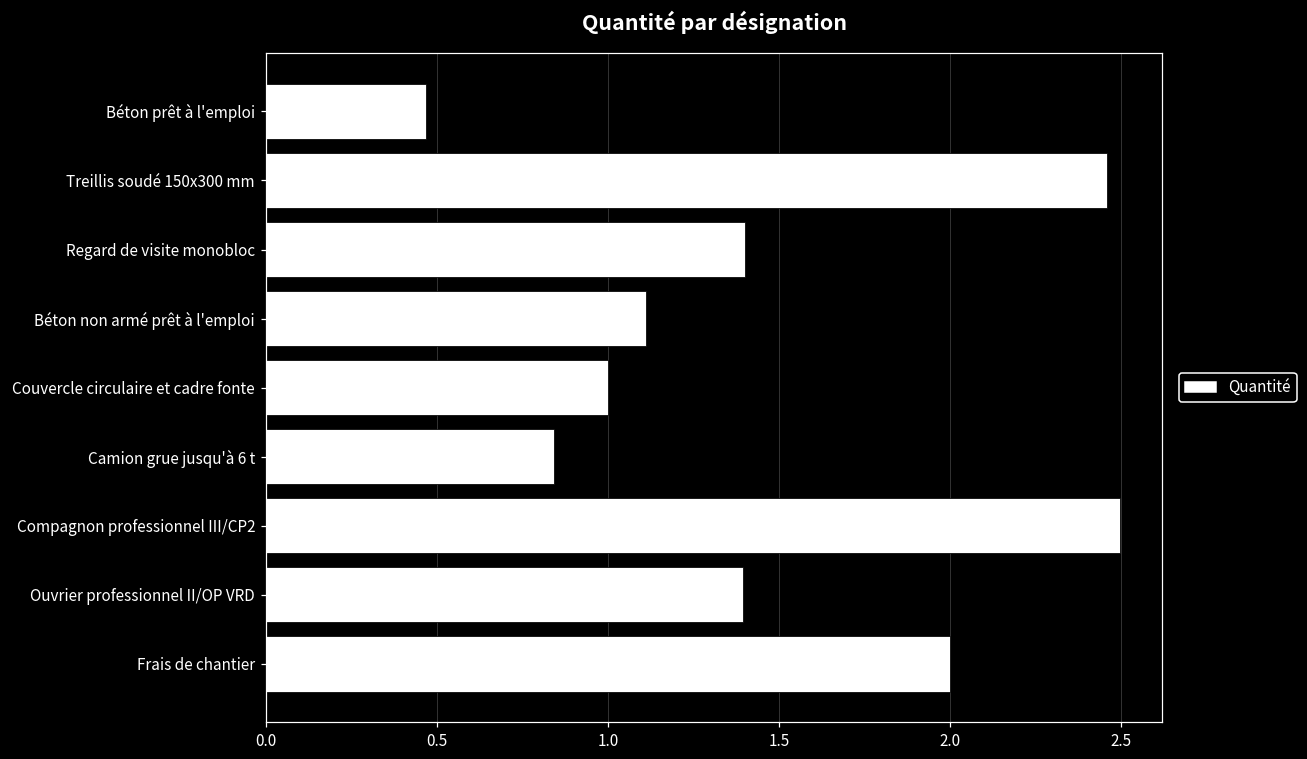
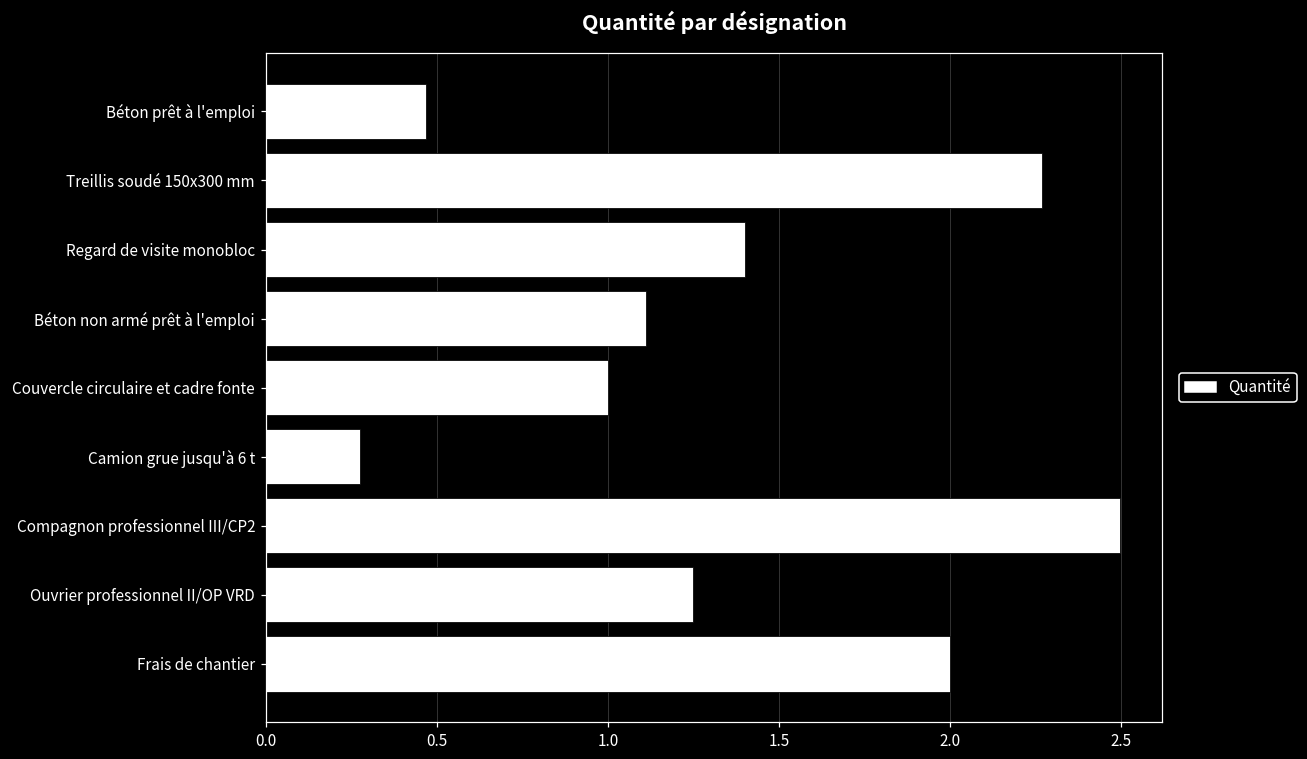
Treillis soudé 150x300 mm: 2.46 -> 2.27
Camion grue jusqu'à 6 t: 0.84 -> 0.28
Ouvrier professionnel II/OP VRD: 1.40 -> 1.25
